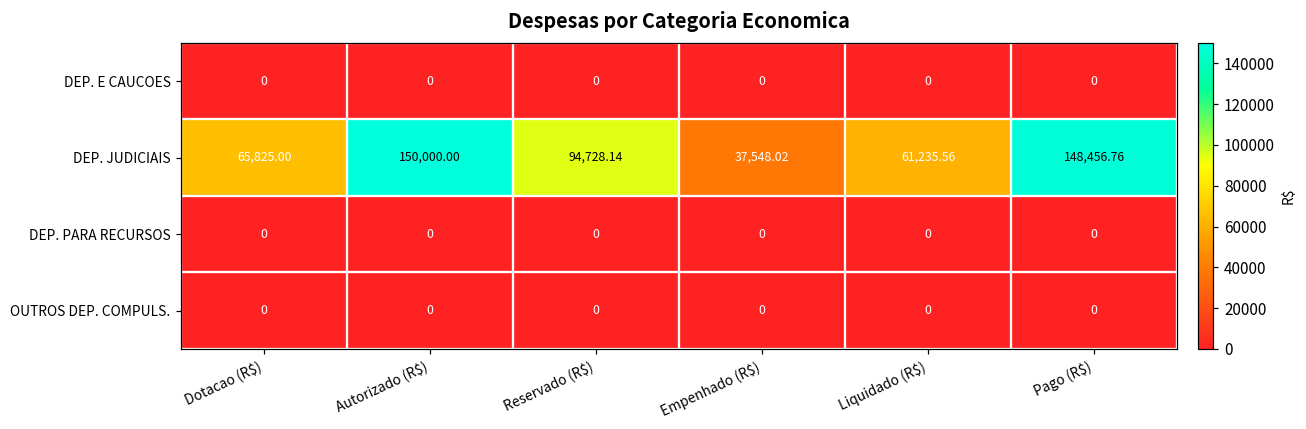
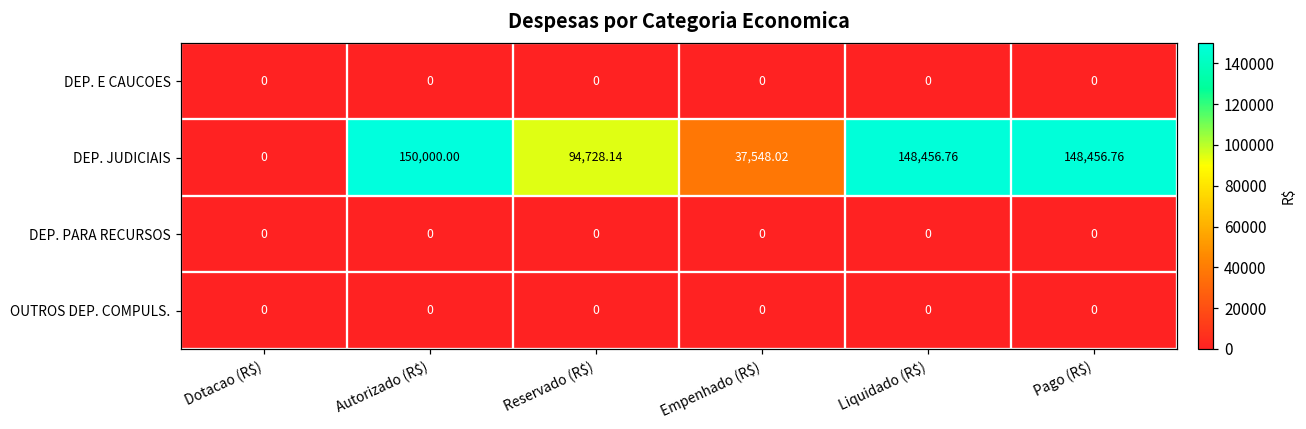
DEP. JUDICIAIS, Dotacao (R$): 65,825.00 -> 0
DEP. JUDICIAIS, Liquidado (R$): 61,235.56 -> 148,456.76
